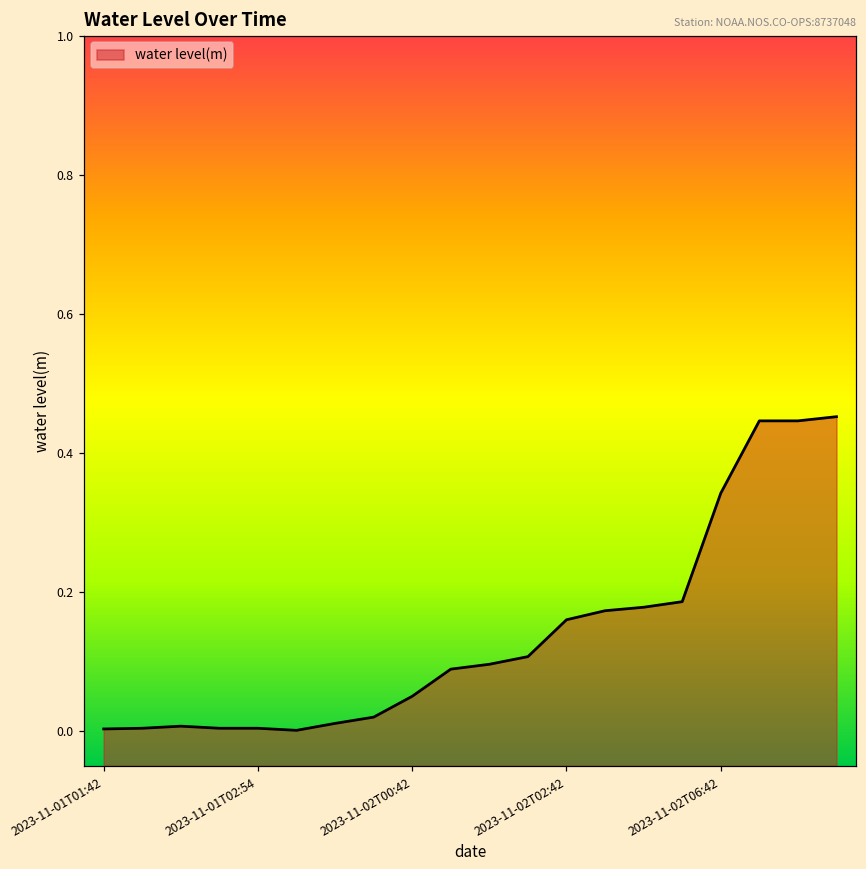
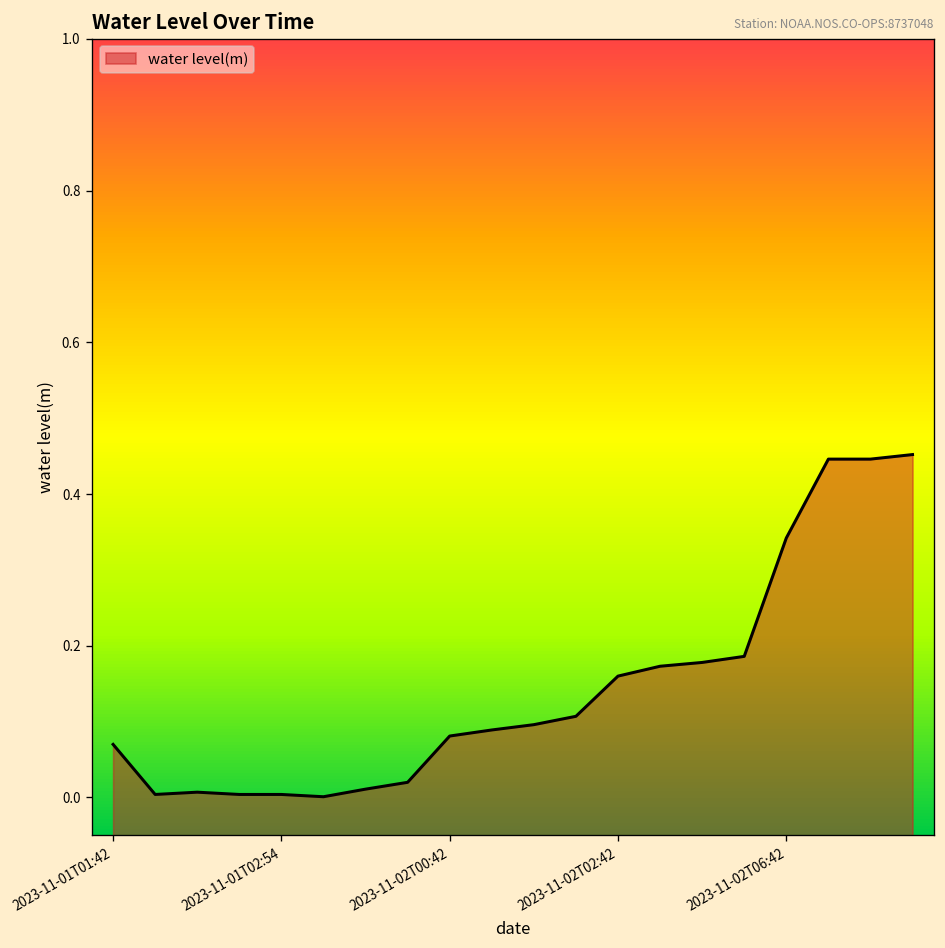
2023-11-01T01:42: 0.00 -> 0.07
2023-11-02T00:42: 0.05 -> 0.08
